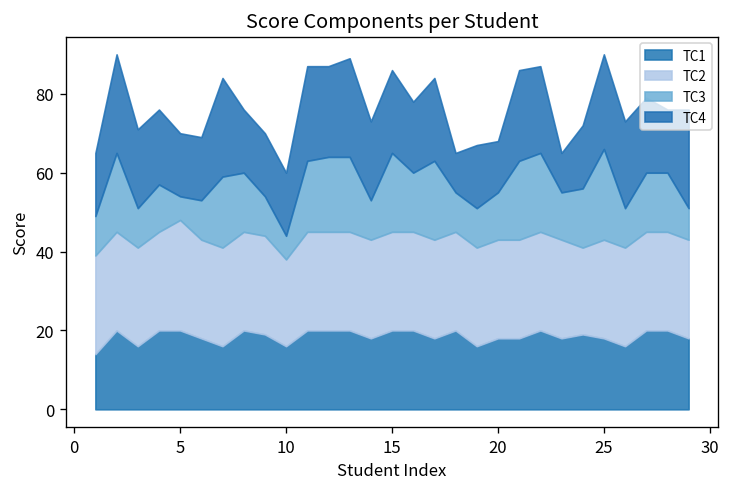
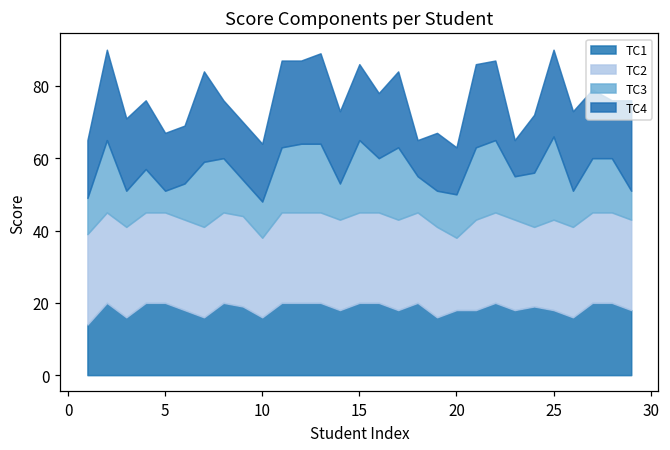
TC2, 5: 28 -> 25
TC3, 10: 6 -> 10
TC2, 20: 25 -> 20
